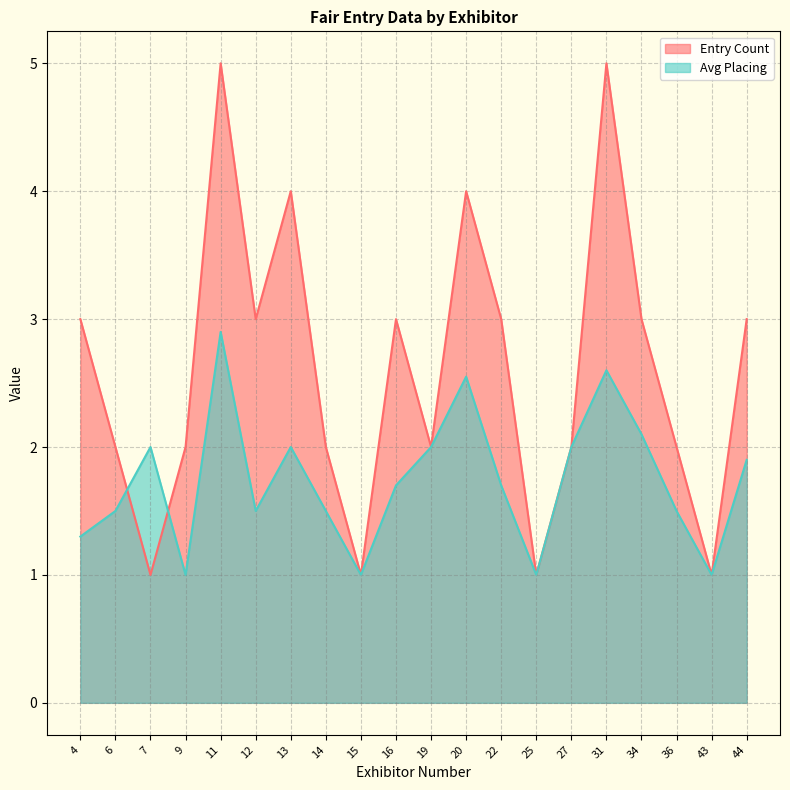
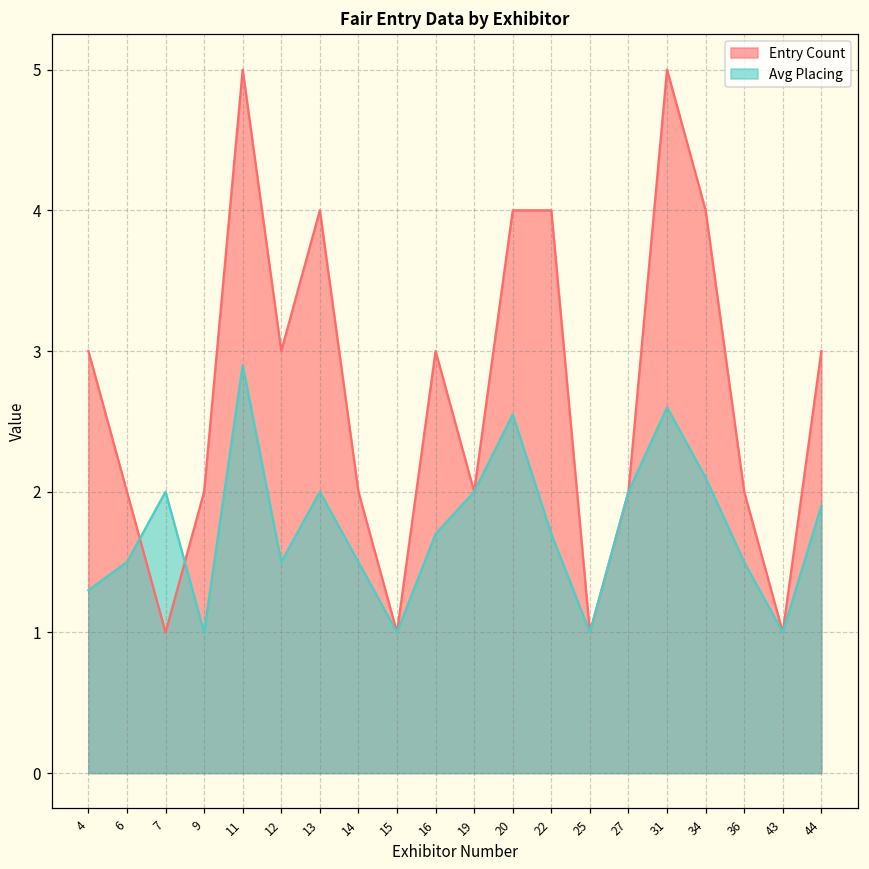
Entry Count, 22: 3 -> 4
Entry Count, 34: 3 -> 4
